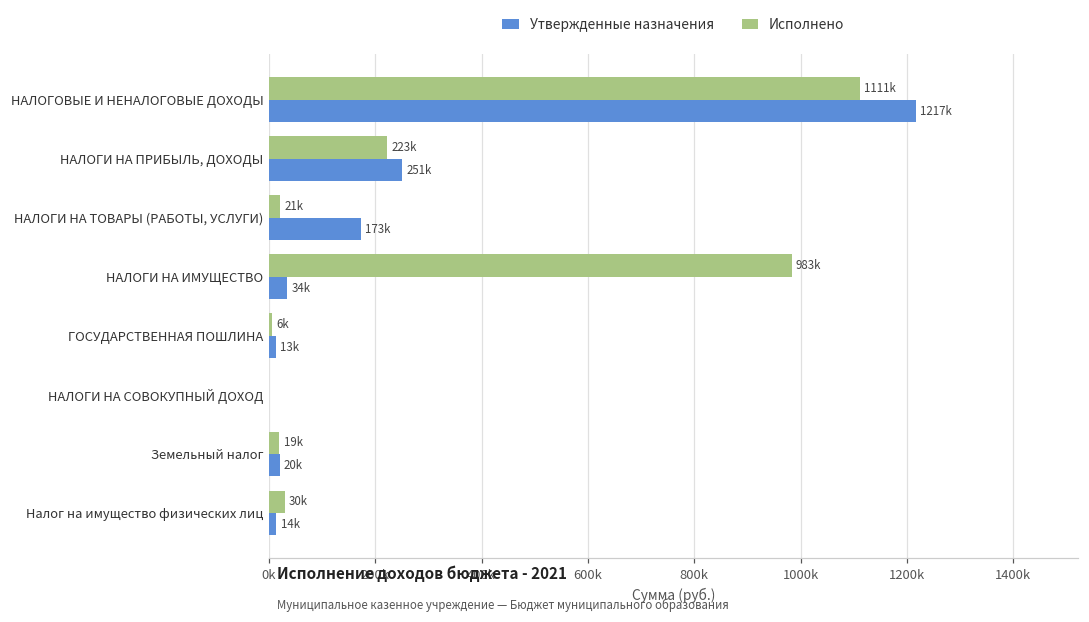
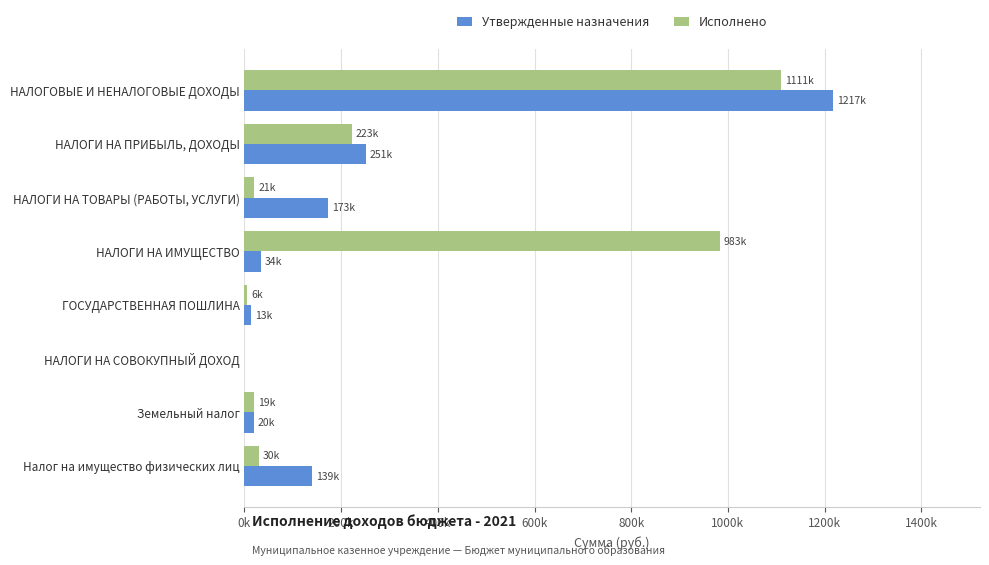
Утвержденные назначения, Налог на имущество физических лиц: 14k -> 139k
